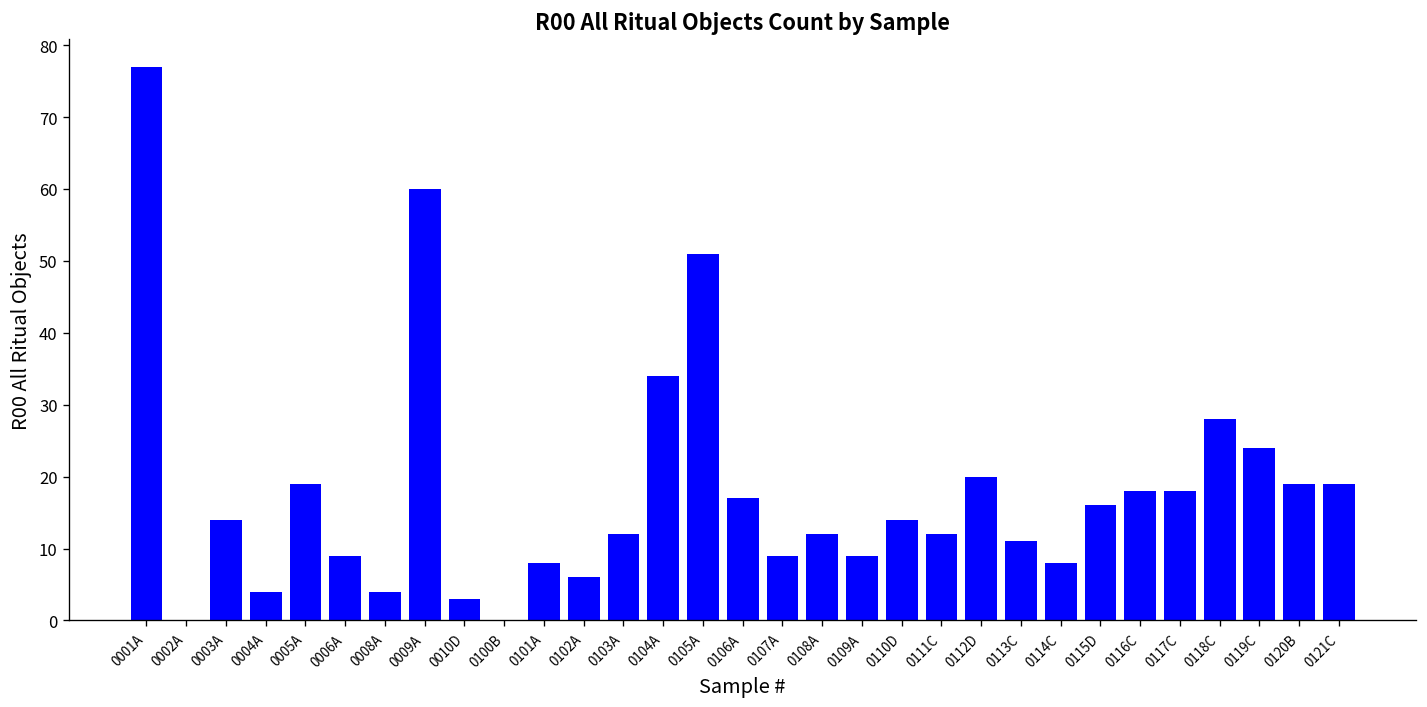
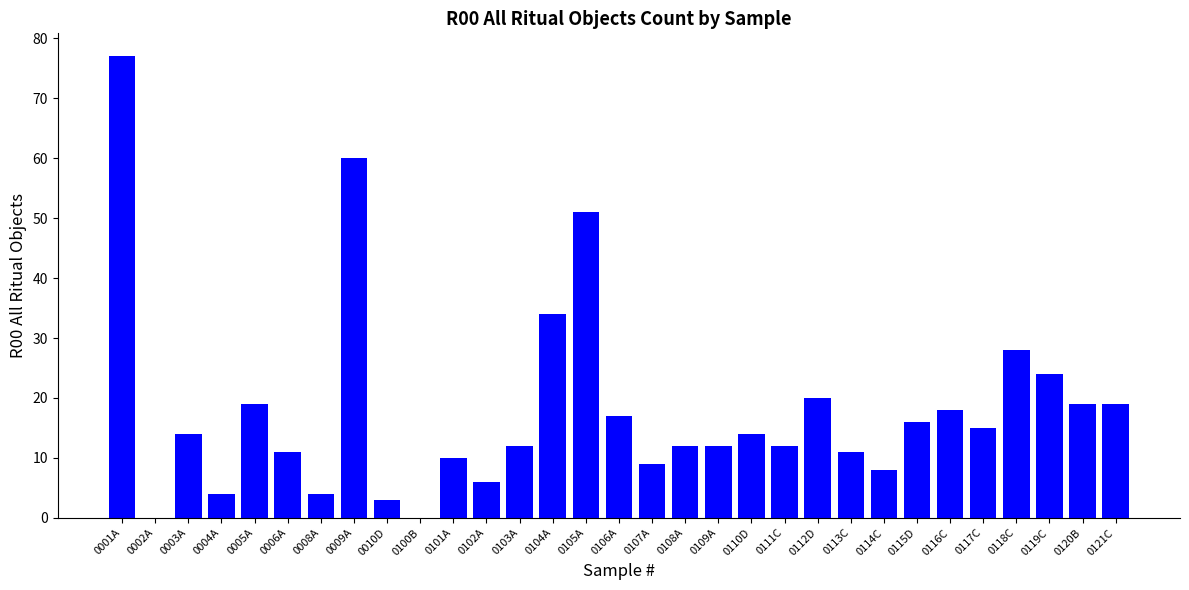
0006A: 9 -> 11
0101A: 8 -> 10
0109A: 9 -> 12
0117C: 18 -> 15
